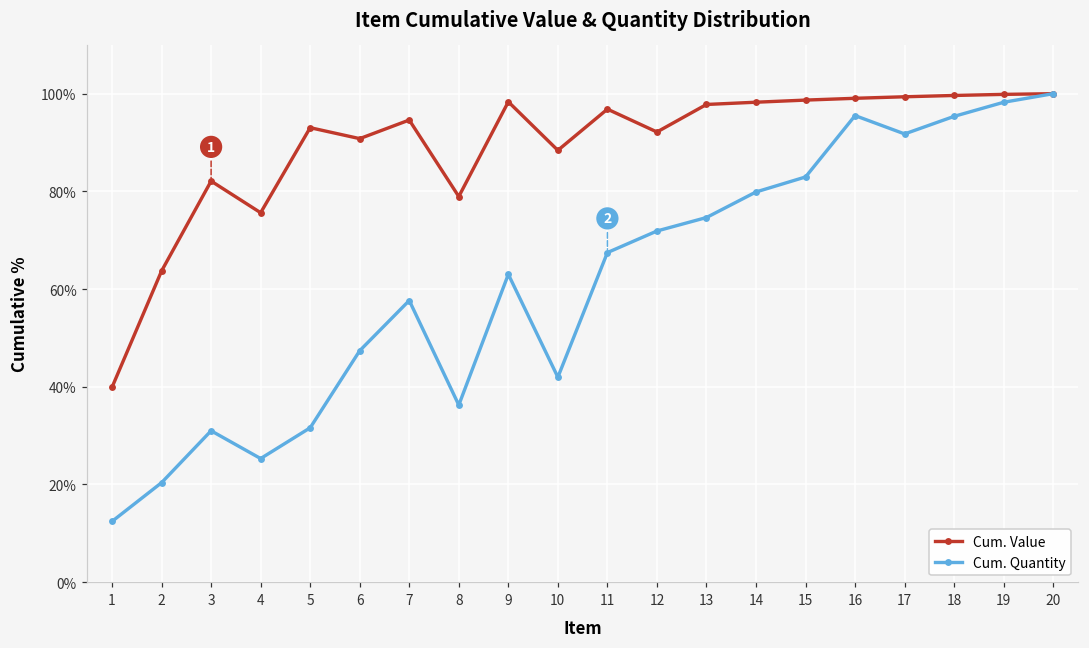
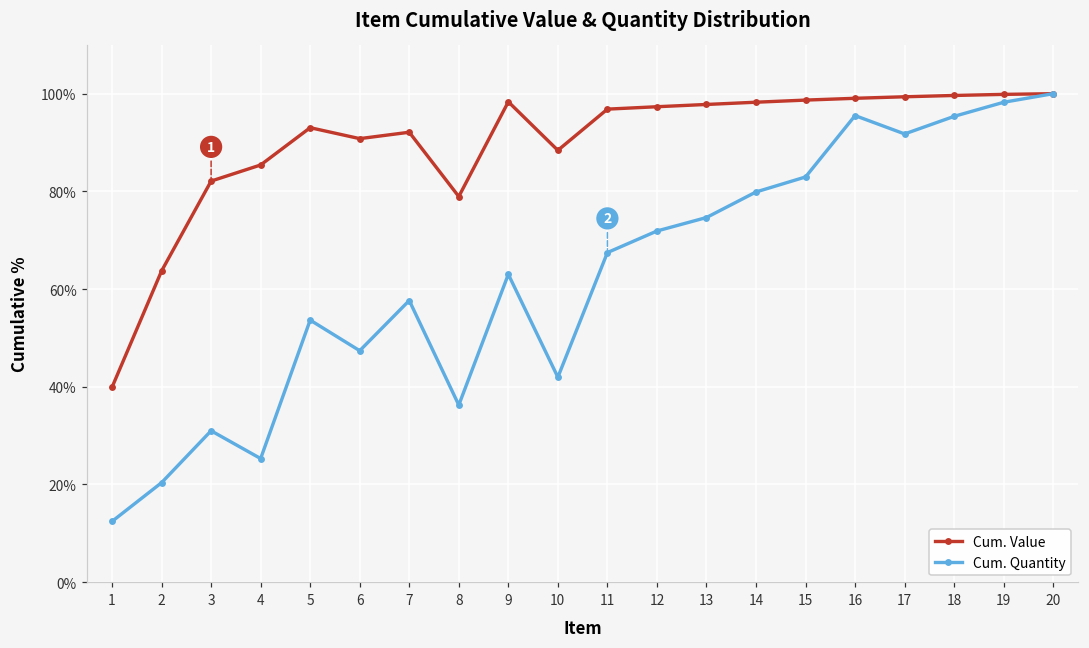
Cum. Value, 4: 76% -> 85%
Cum. Quantity, 5: 32% -> 54%
Cum. Value, 7: 95% -> 92%
Cum. Value, 12: 92% -> 97%
